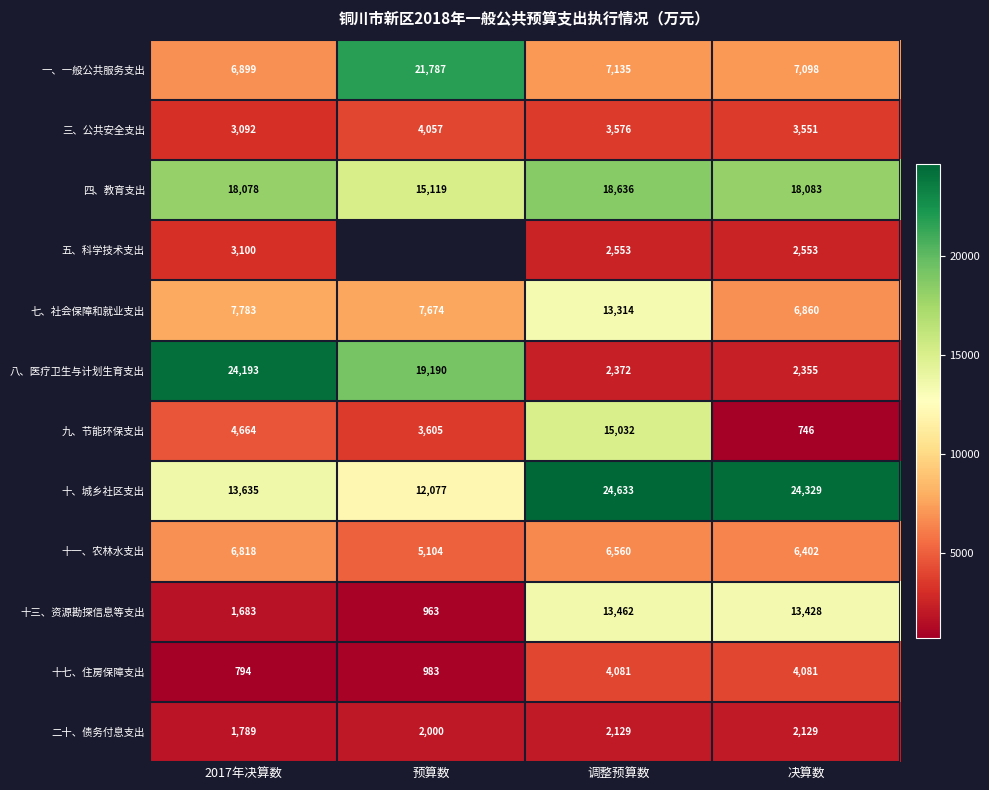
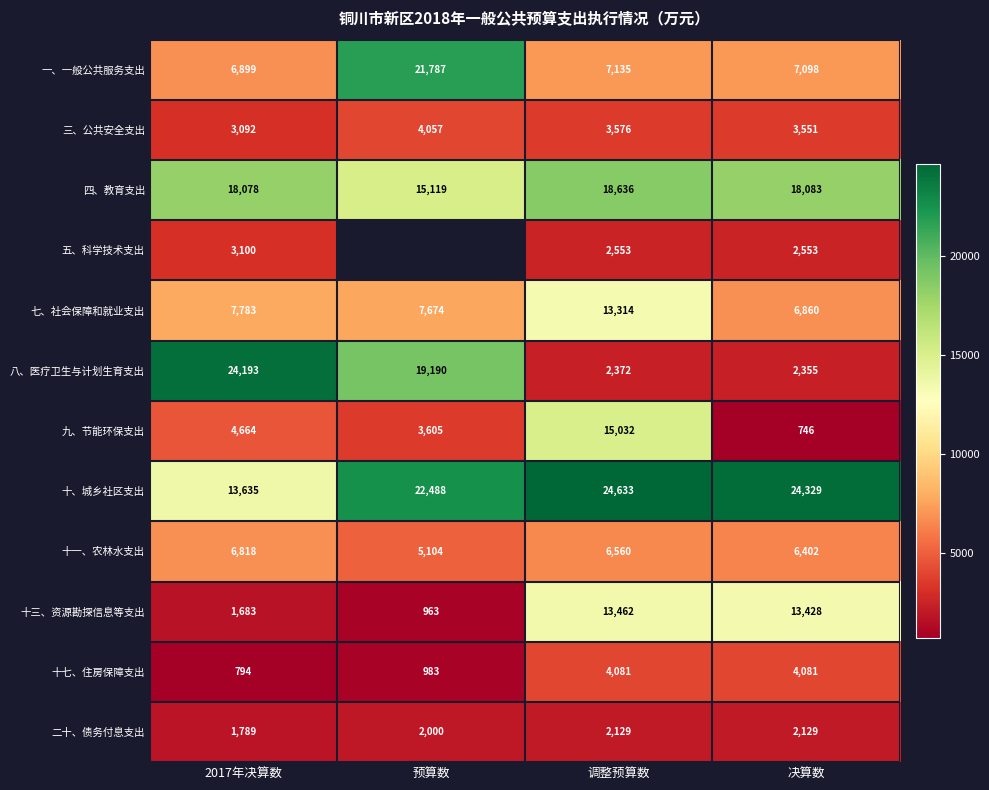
十、城乡社区支出, 预算数: 12,077 -> 22,488
